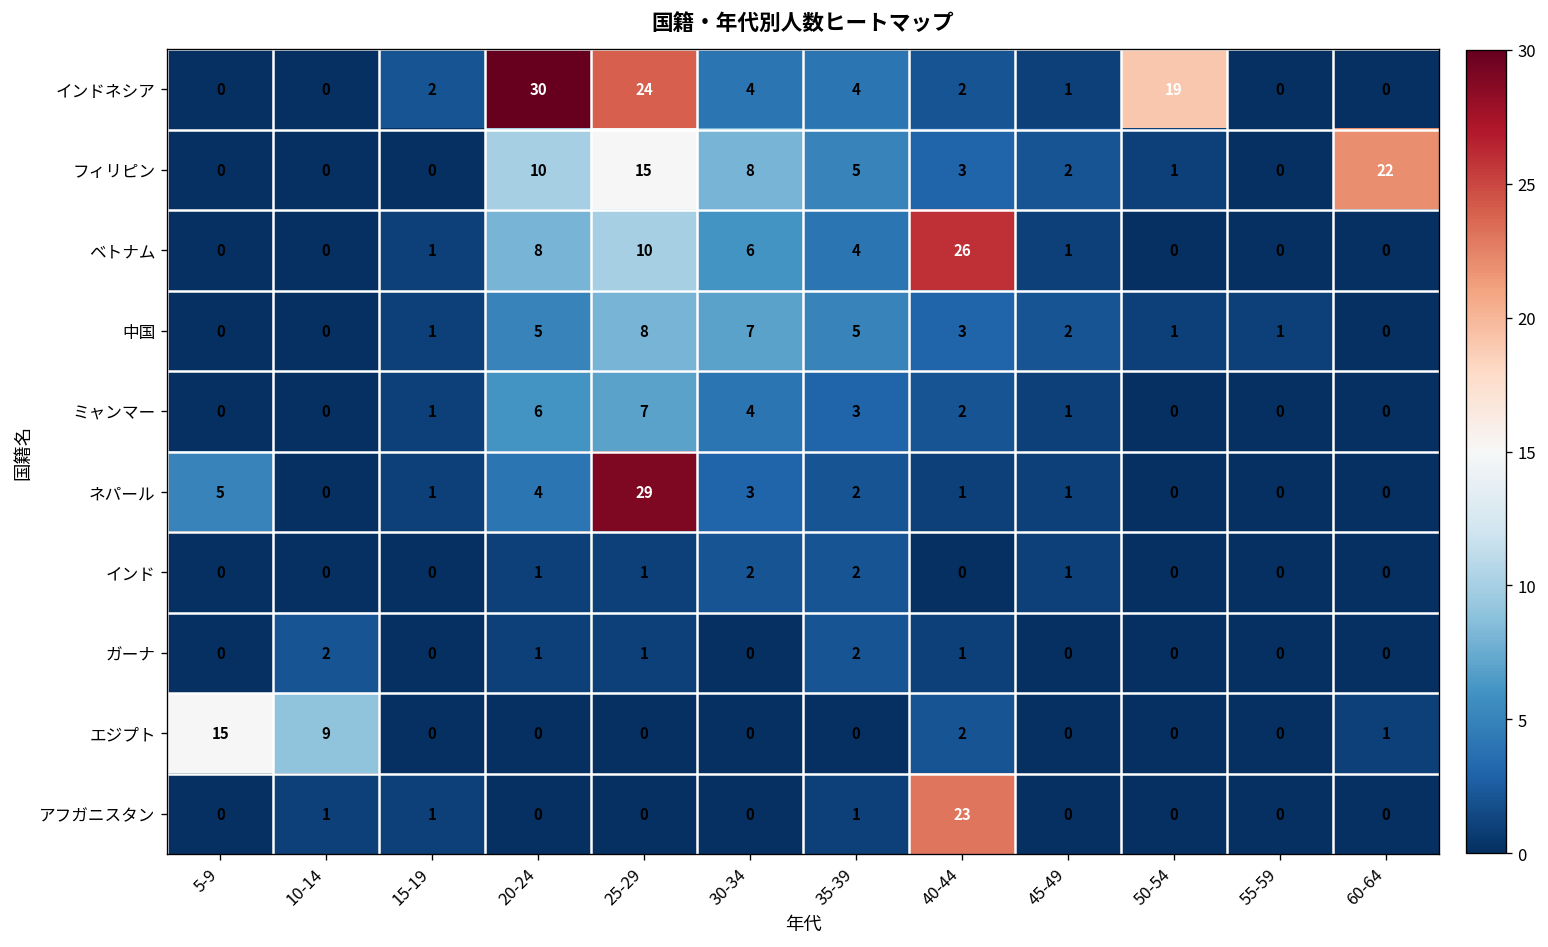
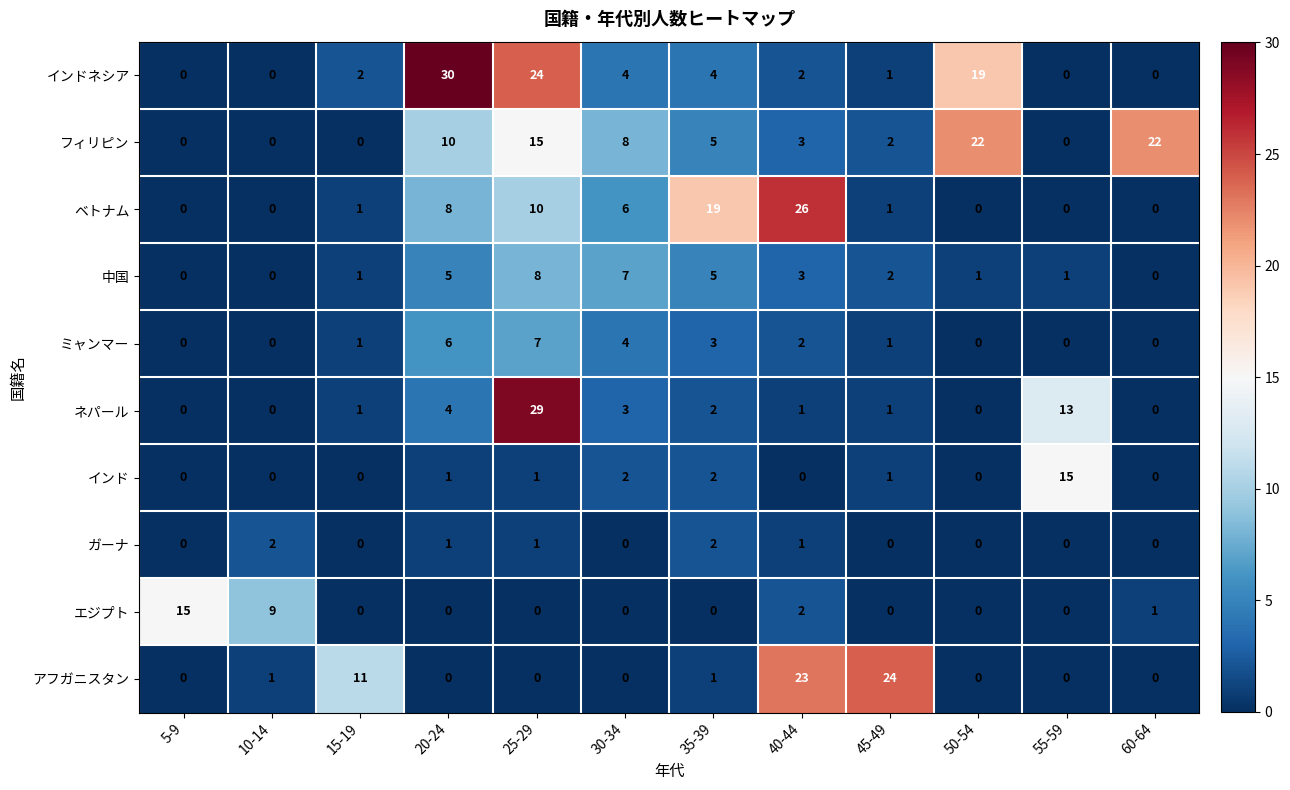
フィリピン, 50-54: 1 -> 22
ベトナム, 35-39: 4 -> 19
ネパール, 5-9: 5 -> 0
ネパール, 55-59: 0 -> 13
インド, 55-59: 0 -> 15
アフガニスタン, 15-19: 1 -> 11
アフガニスタン, 45-49: 0 -> 24
